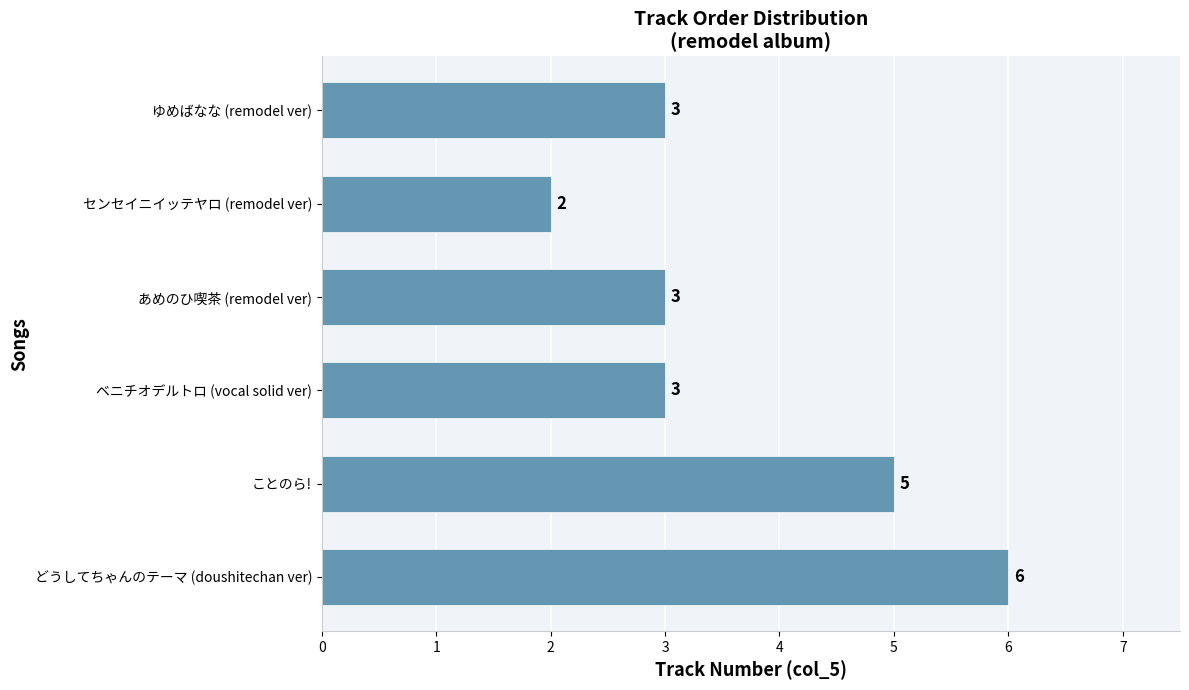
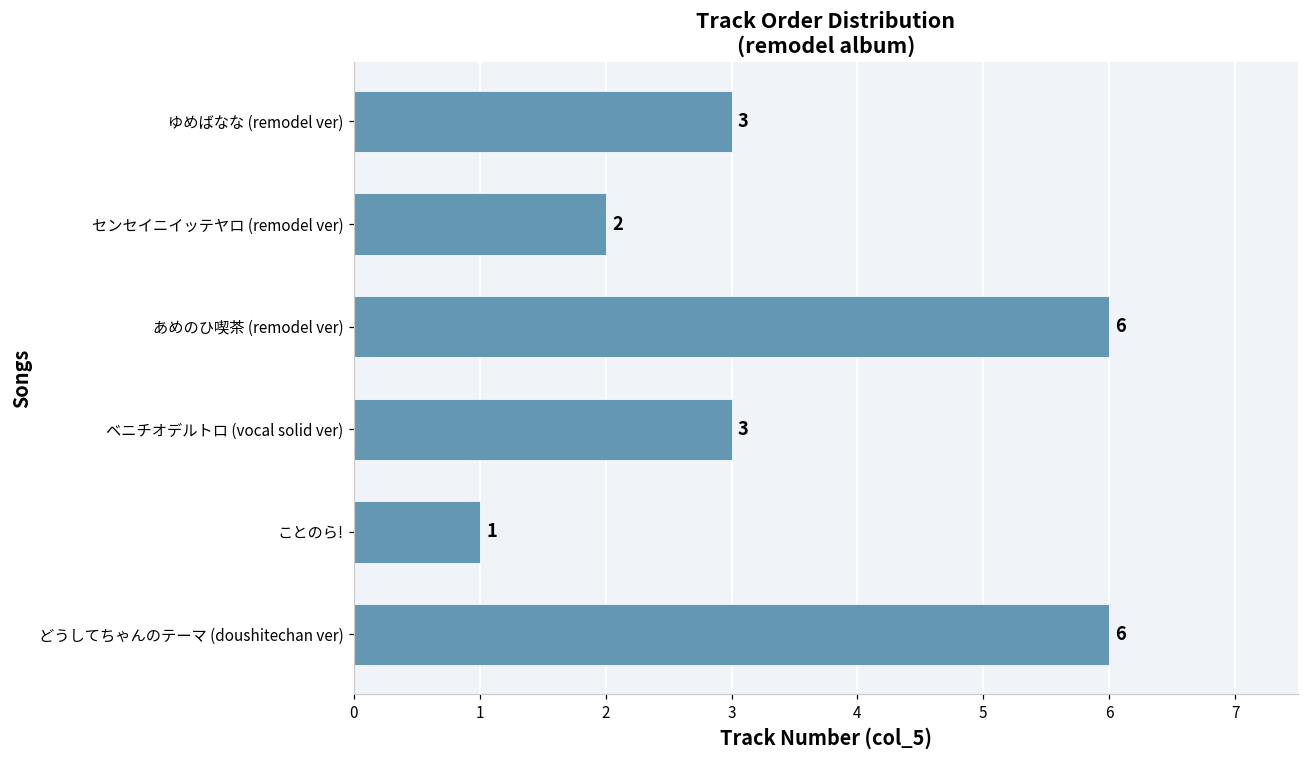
あめのひ喫茶 (remodel ver): 3 -> 6
ことのら!: 5 -> 1
